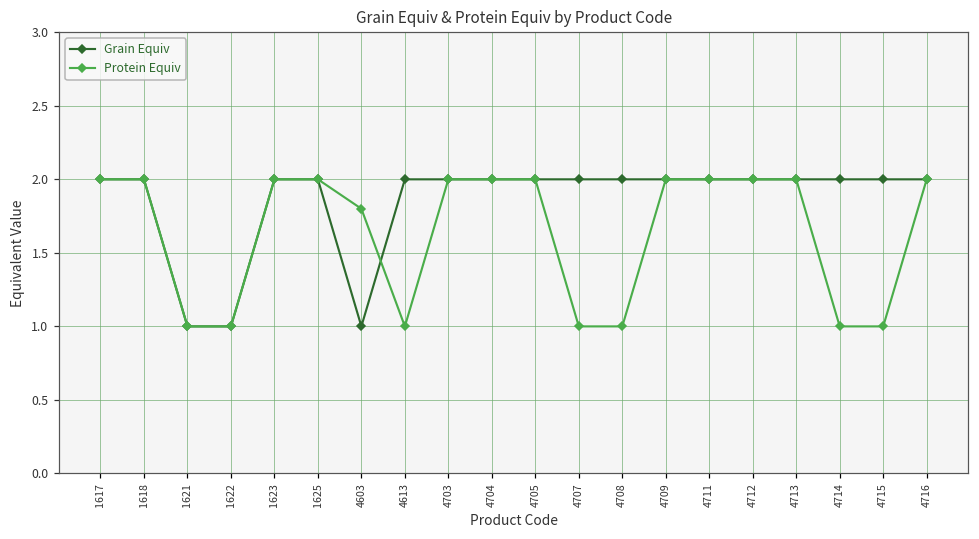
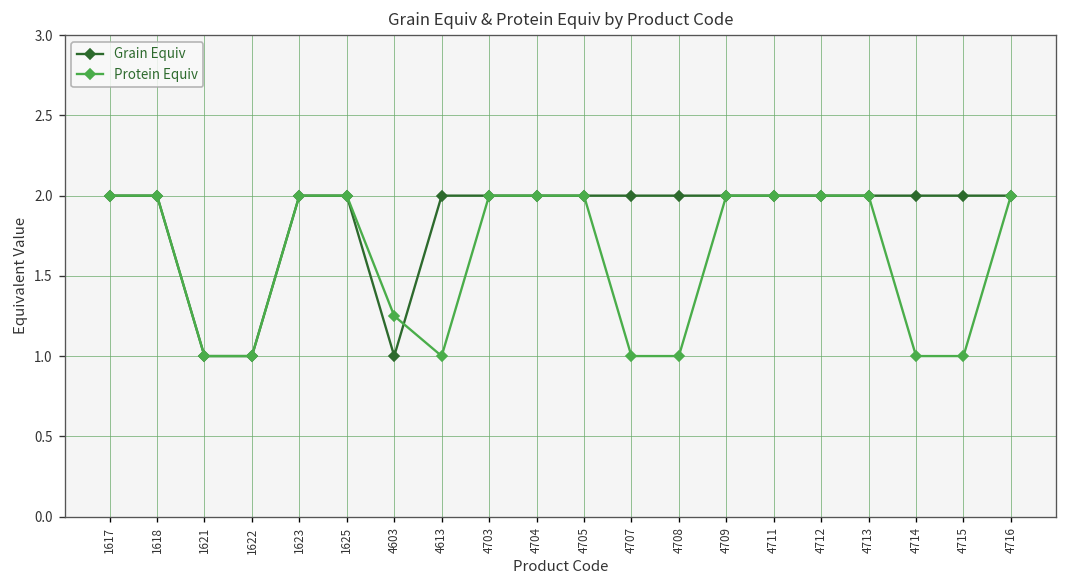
Protein Equiv, 4603: 1.80 -> 1.25
